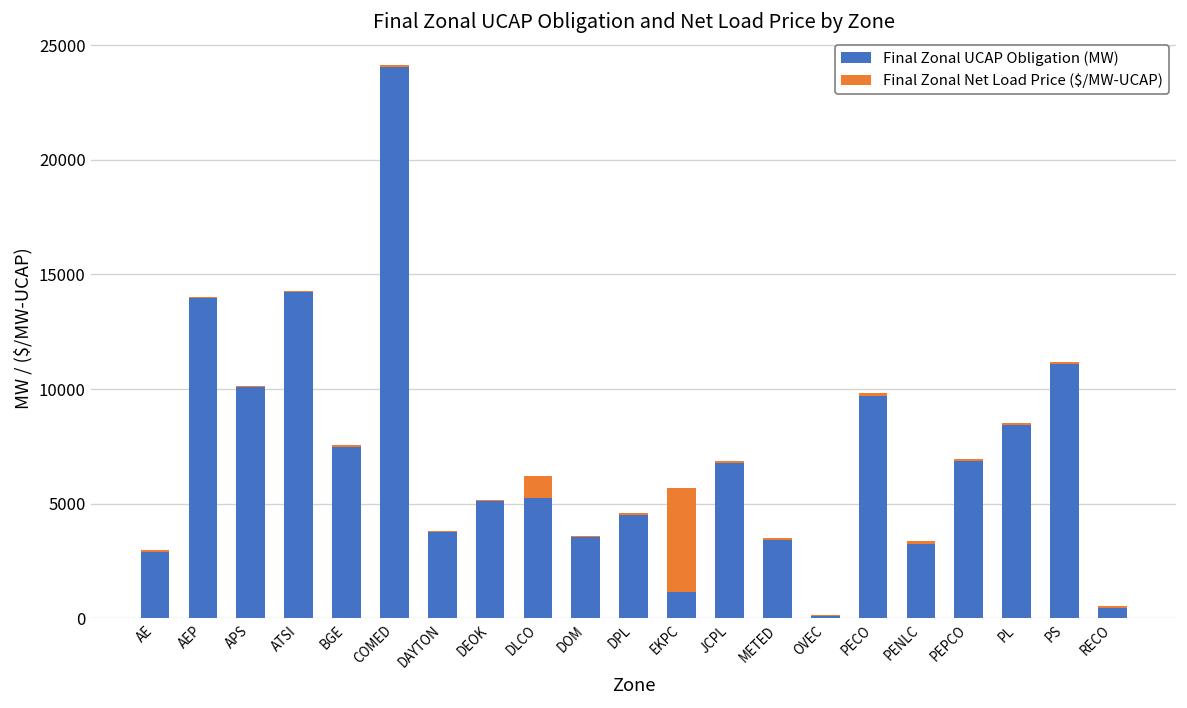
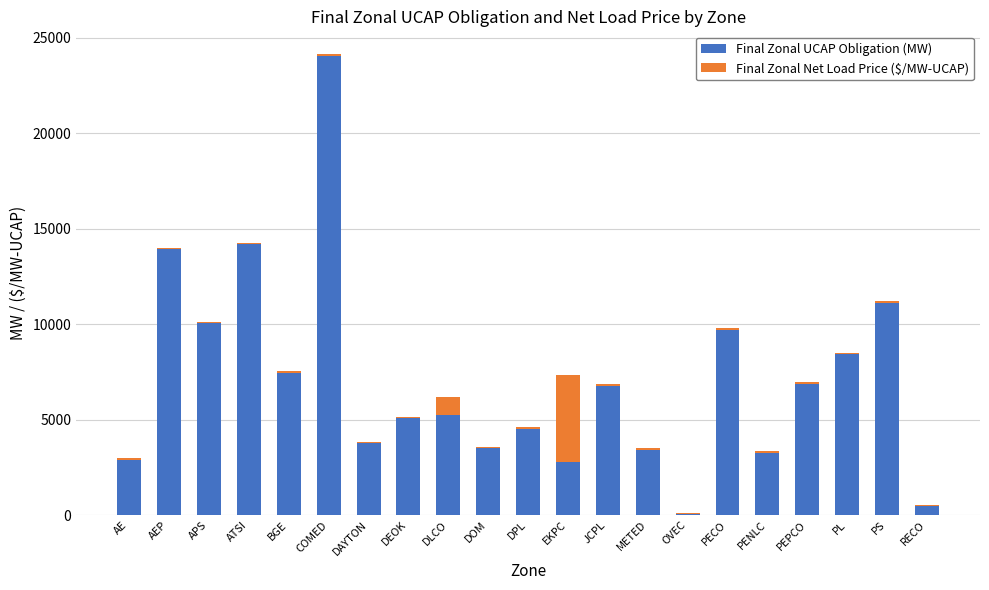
Final Zonal UCAP Obligation (MW), EKPC: 1100 -> 2800
